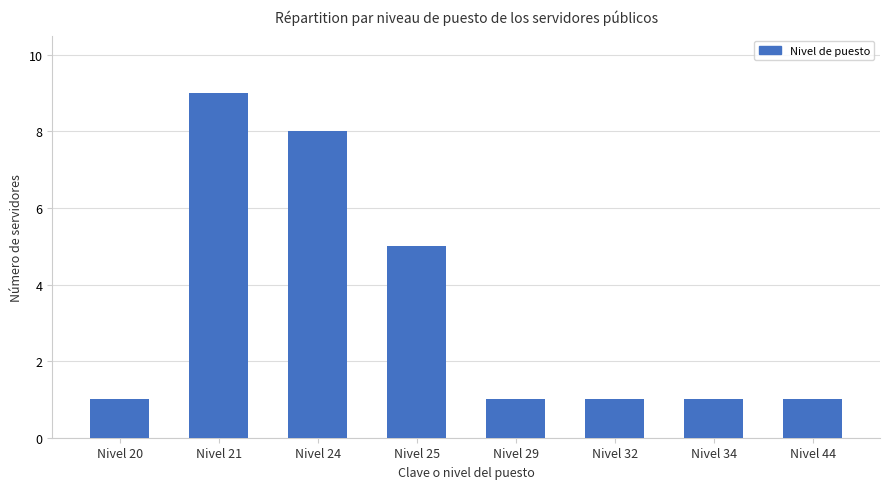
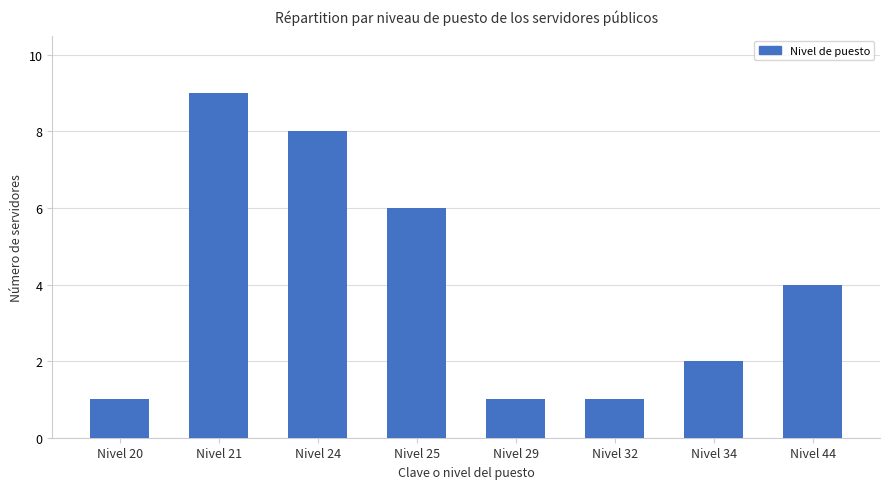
Nivel 25: 5 -> 6
Nivel 34: 1 -> 2
Nivel 44: 1 -> 4
